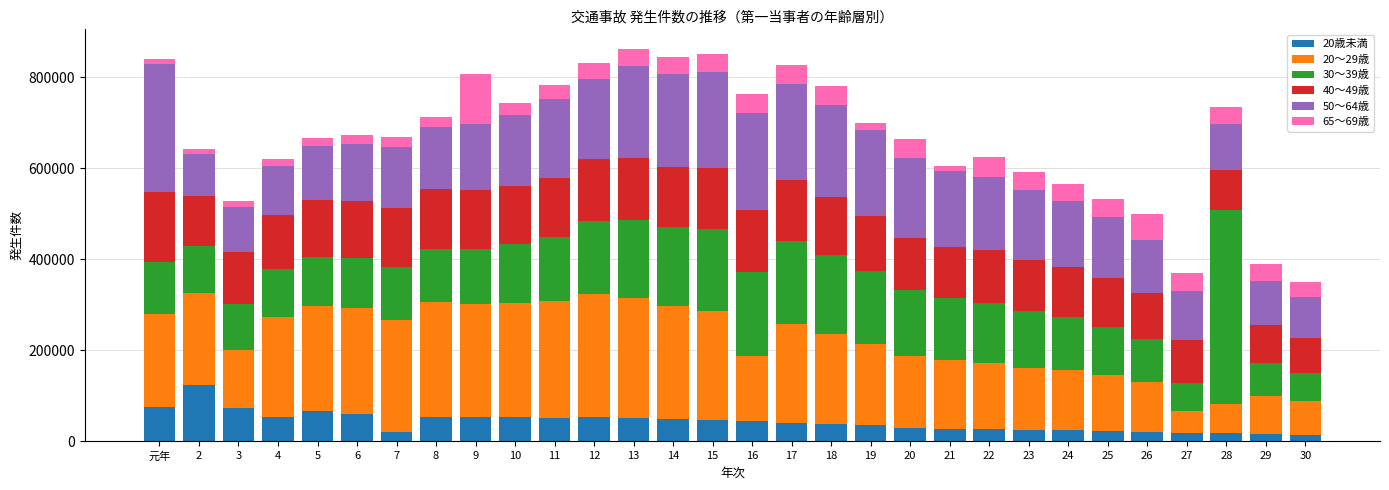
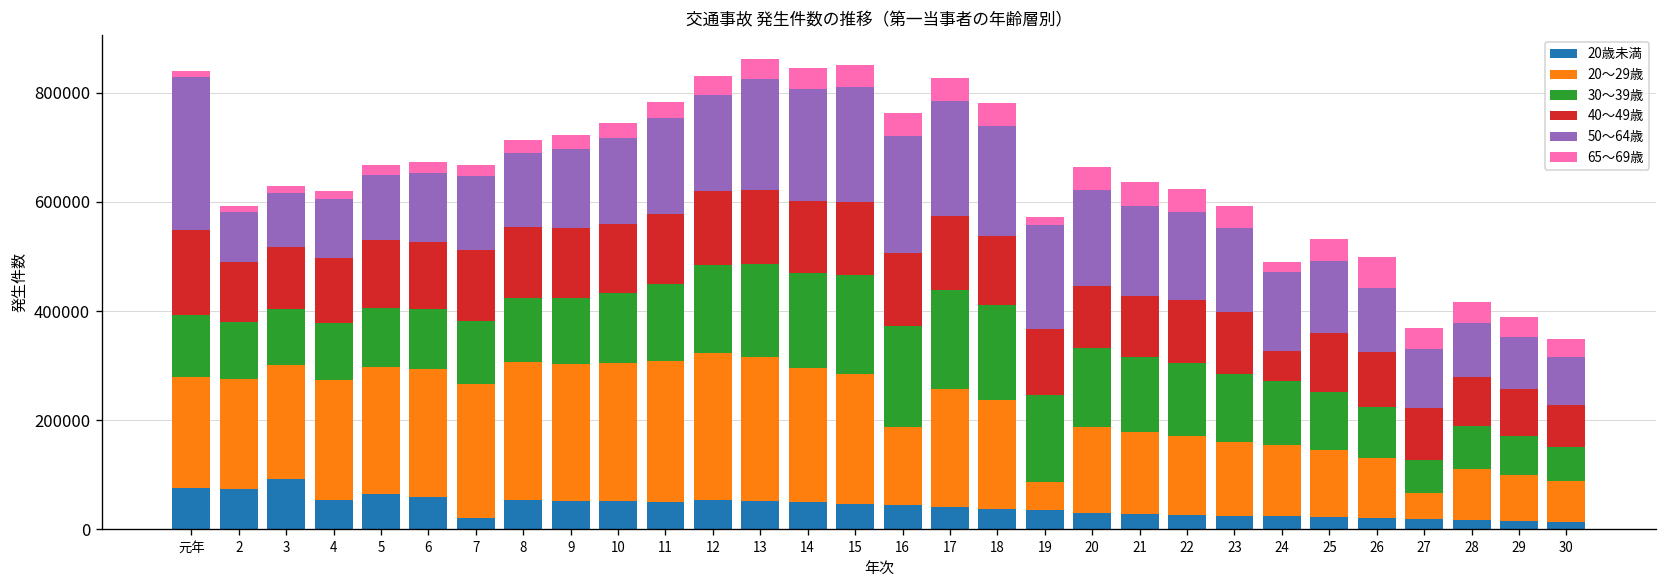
20歳未満, 2: 120000 -> 70000
20歳未満, 3: 70000 -> 90000
20～29歳, 3: 130000 -> 210000
65～69歳, 9: 110000 -> 30000
20～29歳, 19: 180000 -> 50000
65～69歳, 21: 10000 -> 40000
40～49歳, 24: 110000 -> 50000
65～69歳, 24: 40000 -> 20000
20～29歳, 28: 60000 -> 90000
30～39歳, 28: 430000 -> 80000
